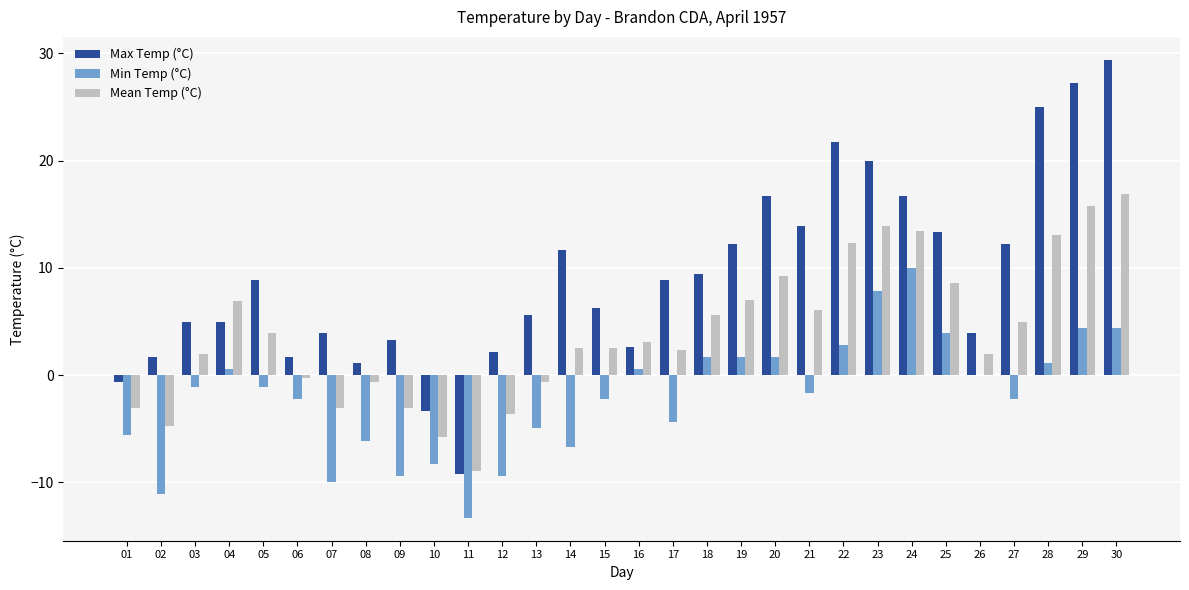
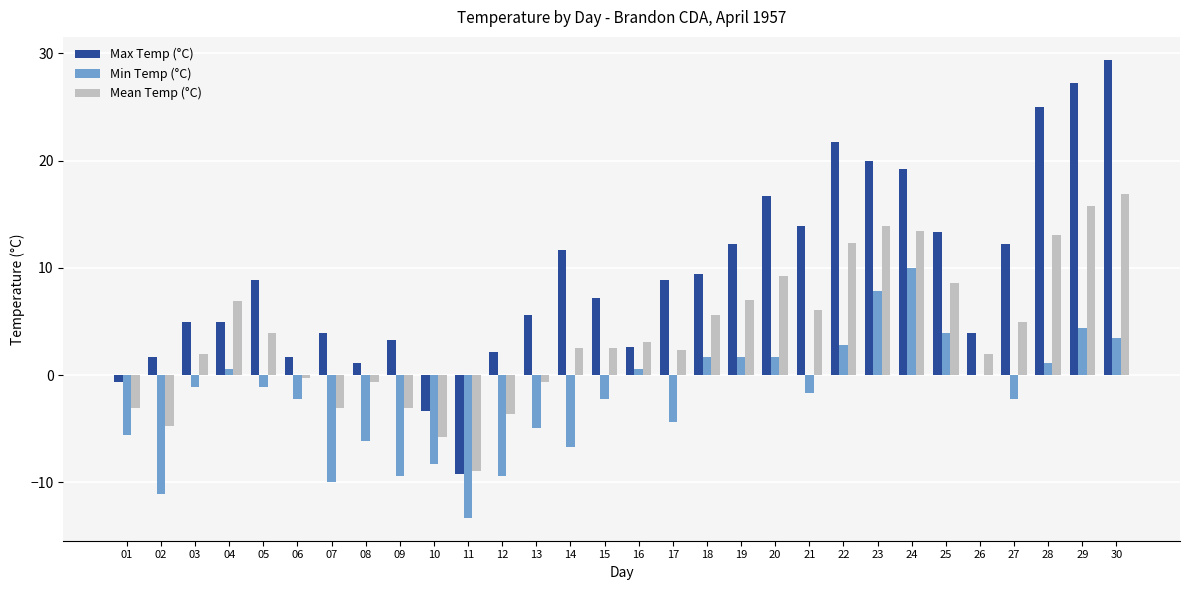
Max Temp (°C), 15: 6.3 -> 7.2
Max Temp (°C), 24: 16.7 -> 19.2
Min Temp (°C), 30: 4.4 -> 3.5
